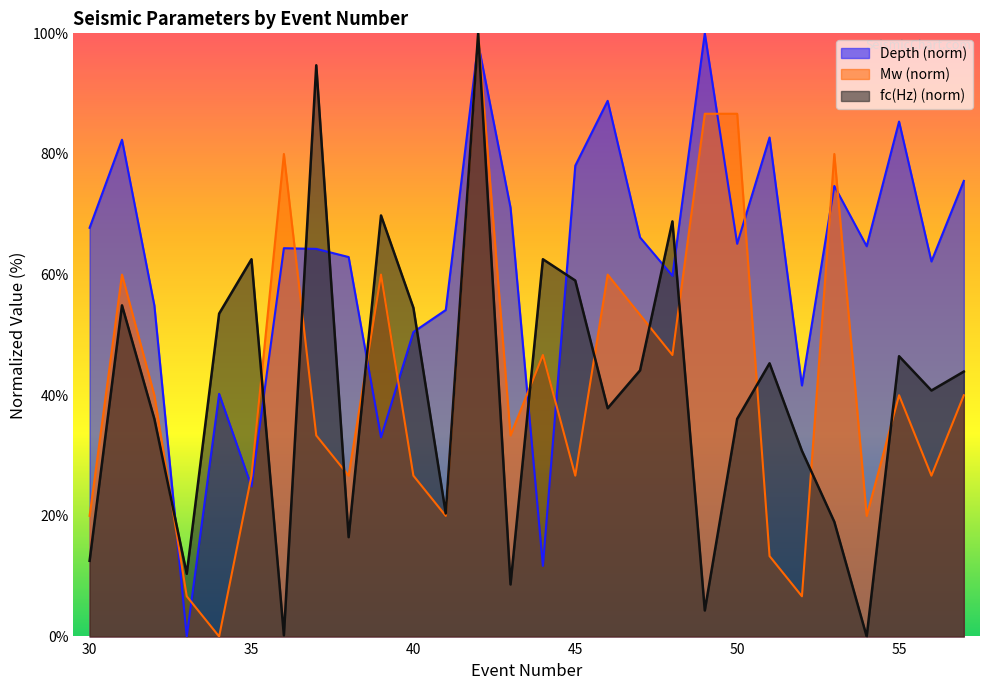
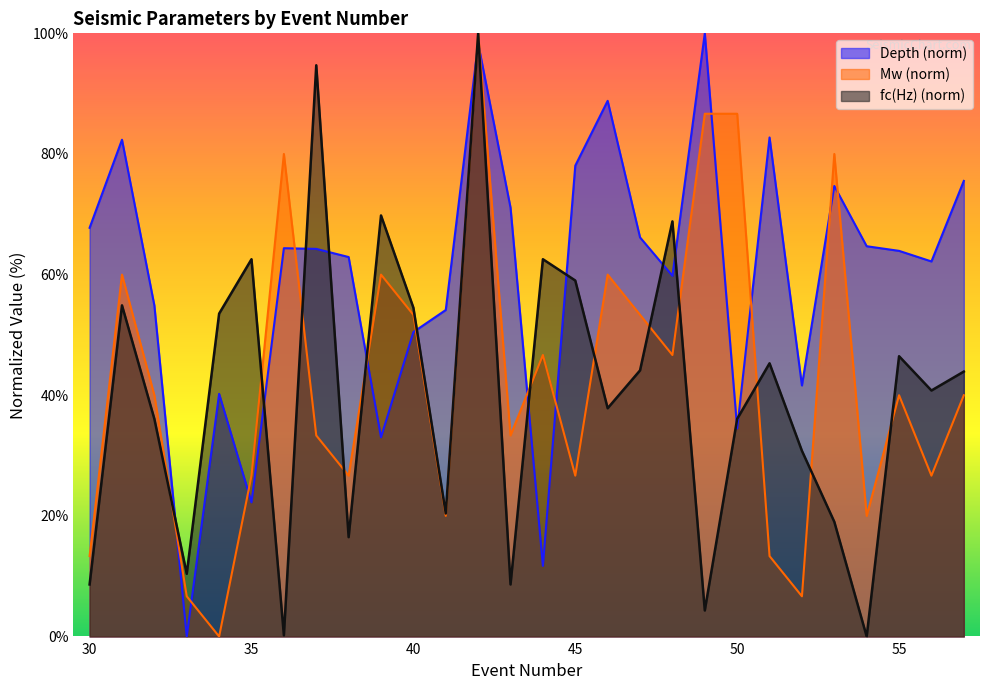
Mw (norm), 30: 20% -> 13%
fc(Hz) (norm), 30: 13% -> 9%
Depth (norm), 35: 25% -> 22%
Mw (norm), 40: 27% -> 53%
Depth (norm), 50: 65% -> 34%
Depth (norm), 55: 85% -> 64%
